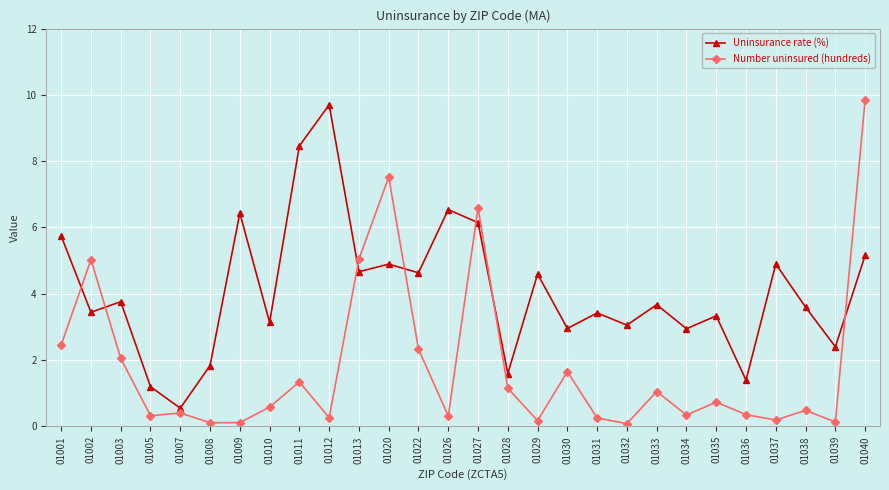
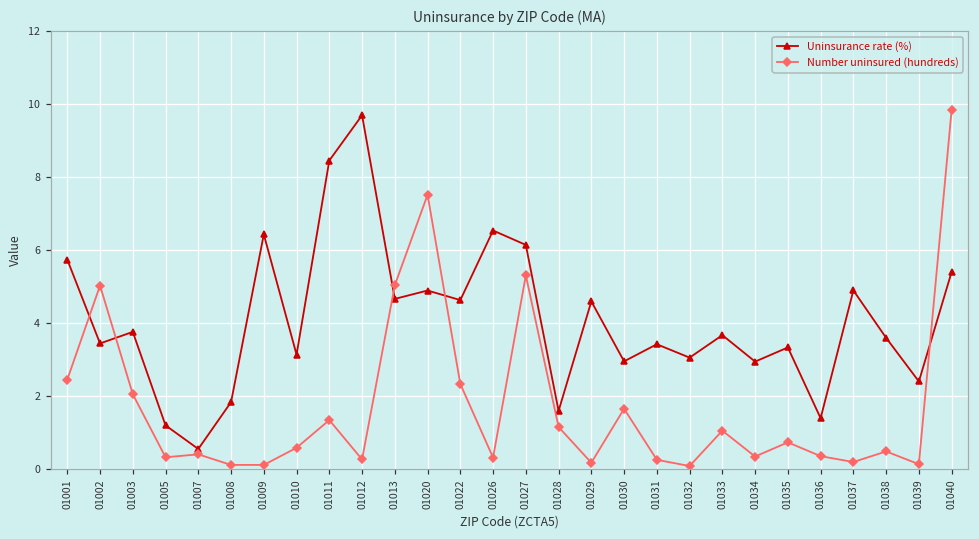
Number uninsured (hundreds), 01027: 6.6 -> 5.3
Uninsurance rate (%), 01040: 5.2 -> 5.4
